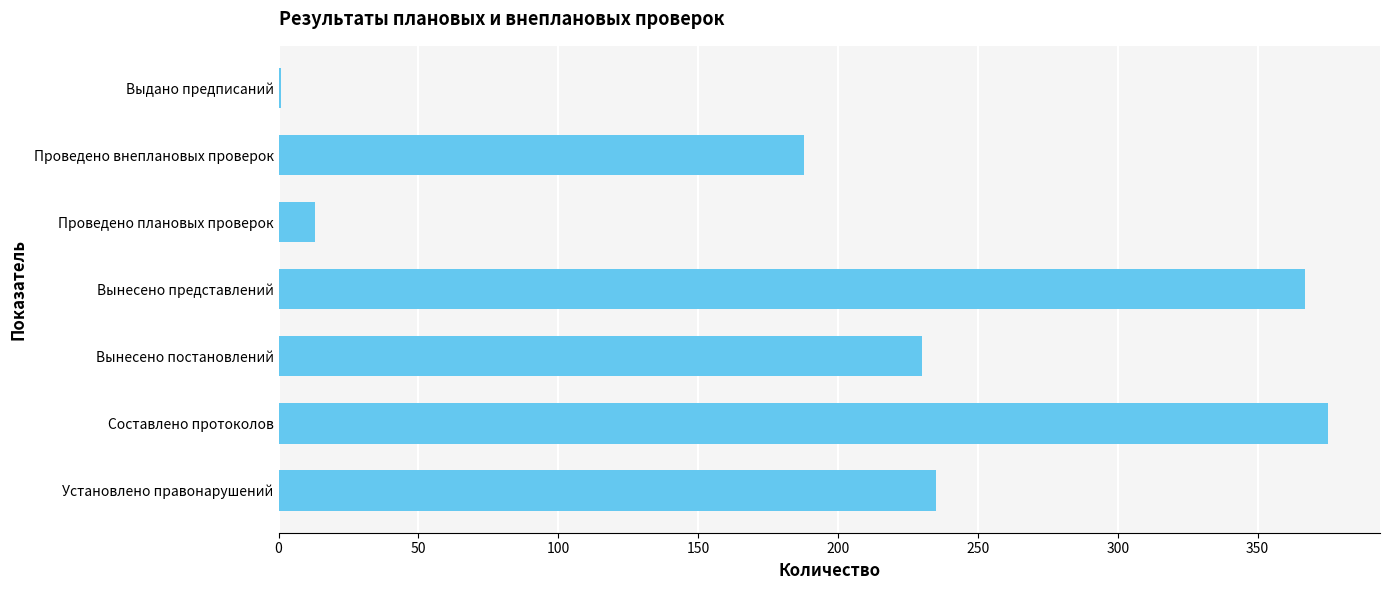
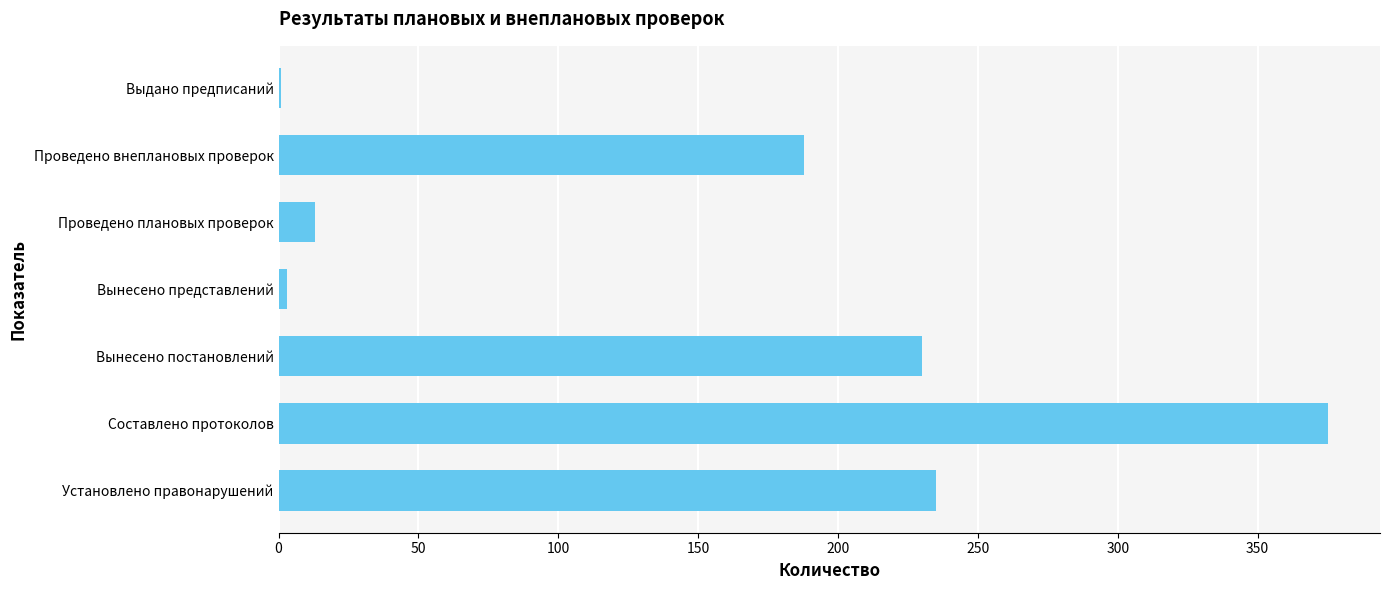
Вынесено представлений: 367 -> 3
